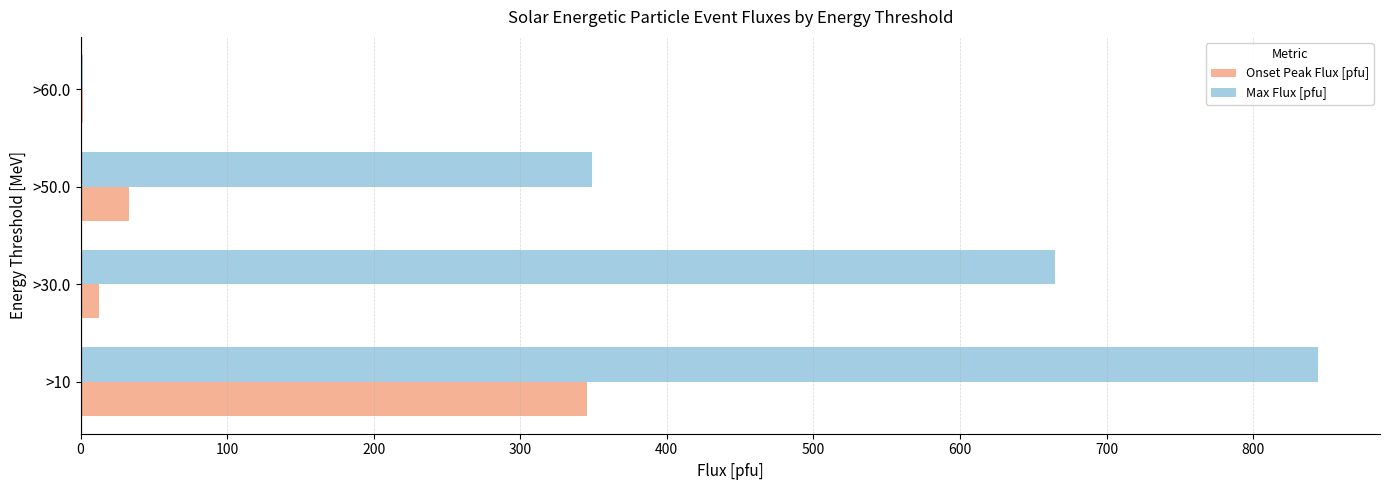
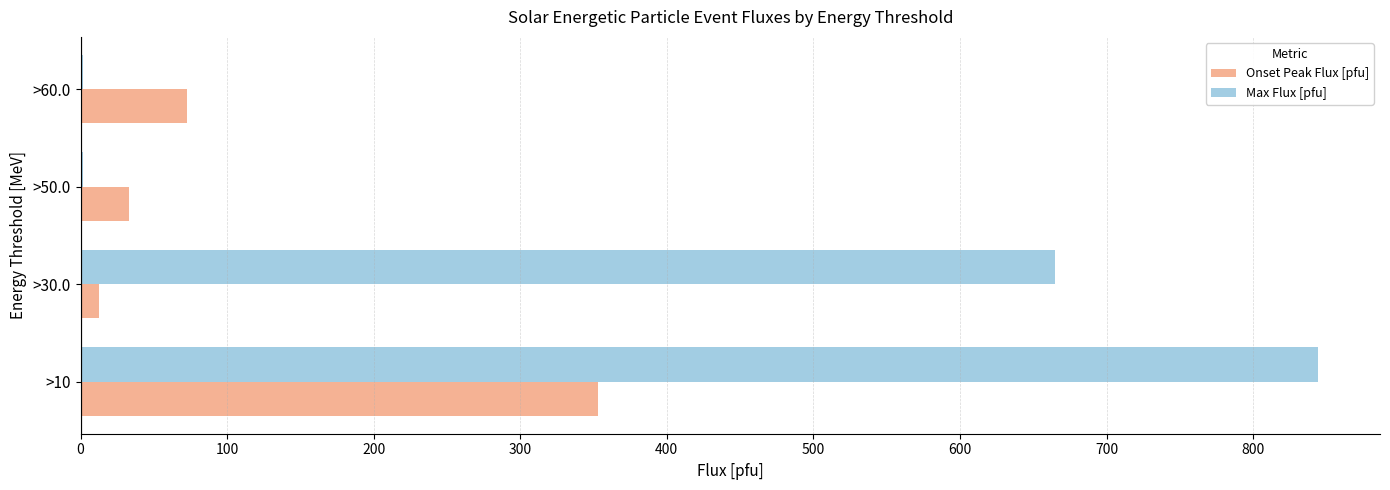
Onset Peak Flux [pfu], >60.0: 1 -> 73
Max Flux [pfu], >50.0: 349 -> 2
Onset Peak Flux [pfu], >10: 345 -> 353
